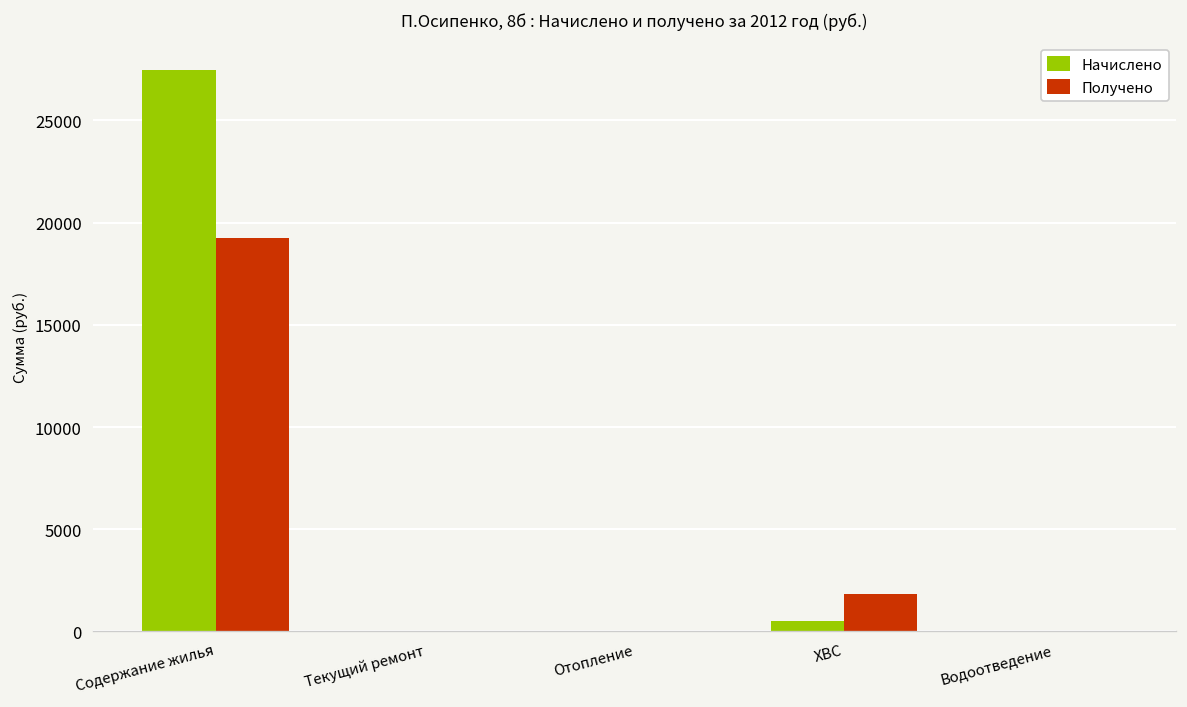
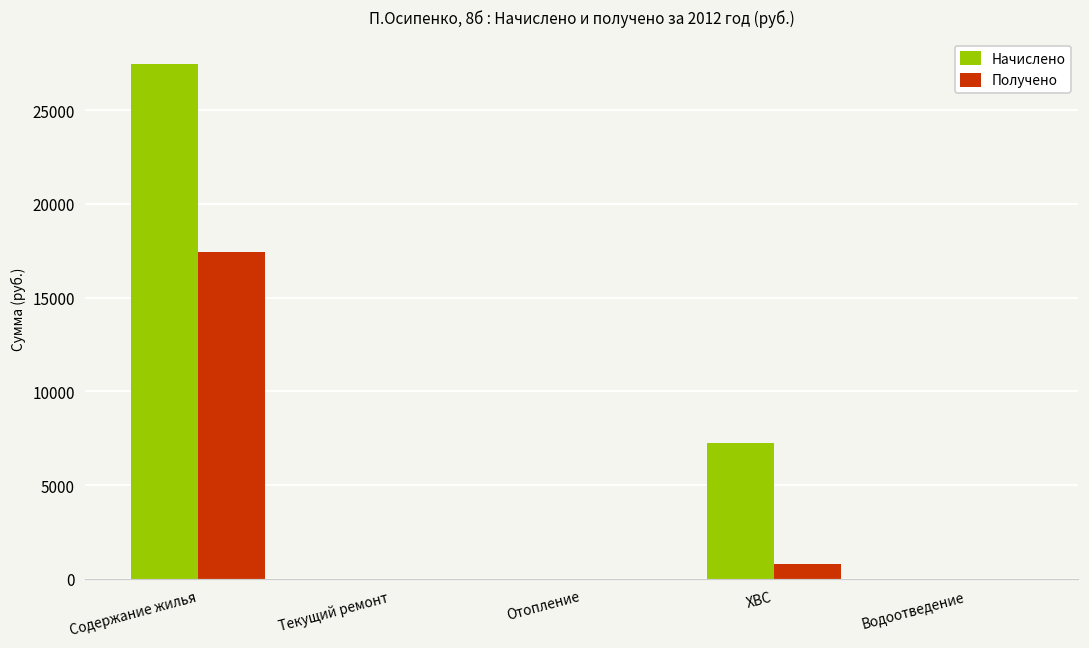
Получено, Содержание жилья: 19200 -> 17400
Начислено, ХВС: 500 -> 7200
Получено, ХВС: 1800 -> 800
